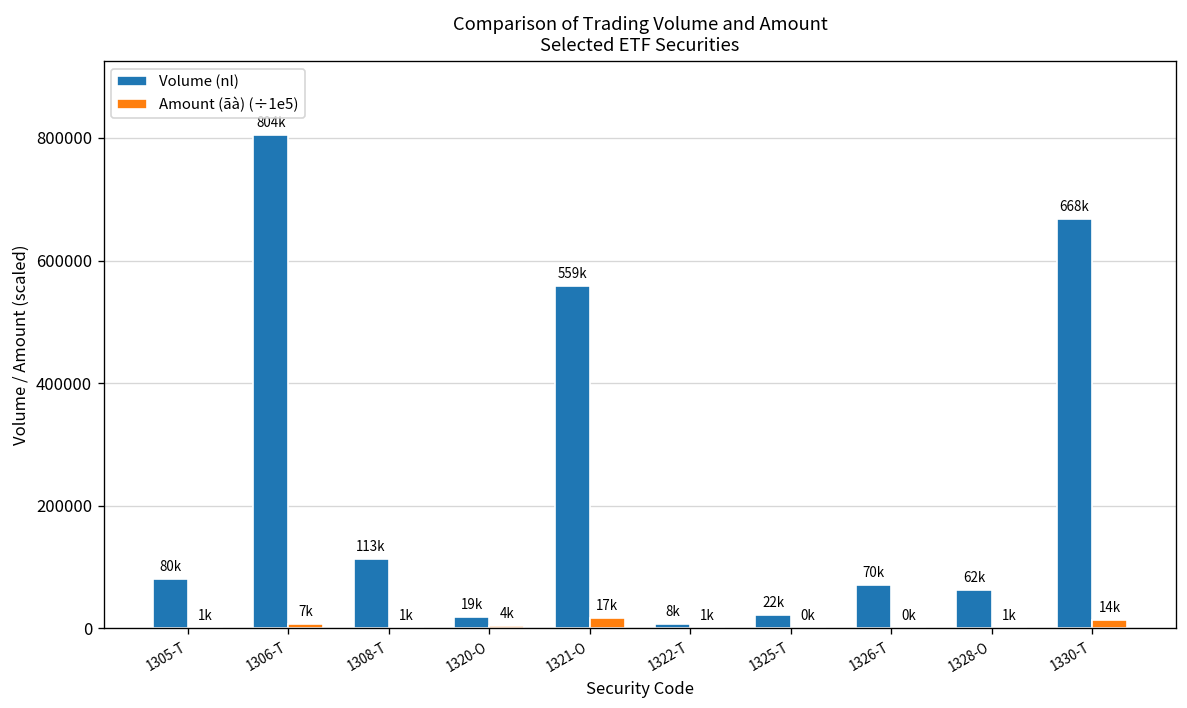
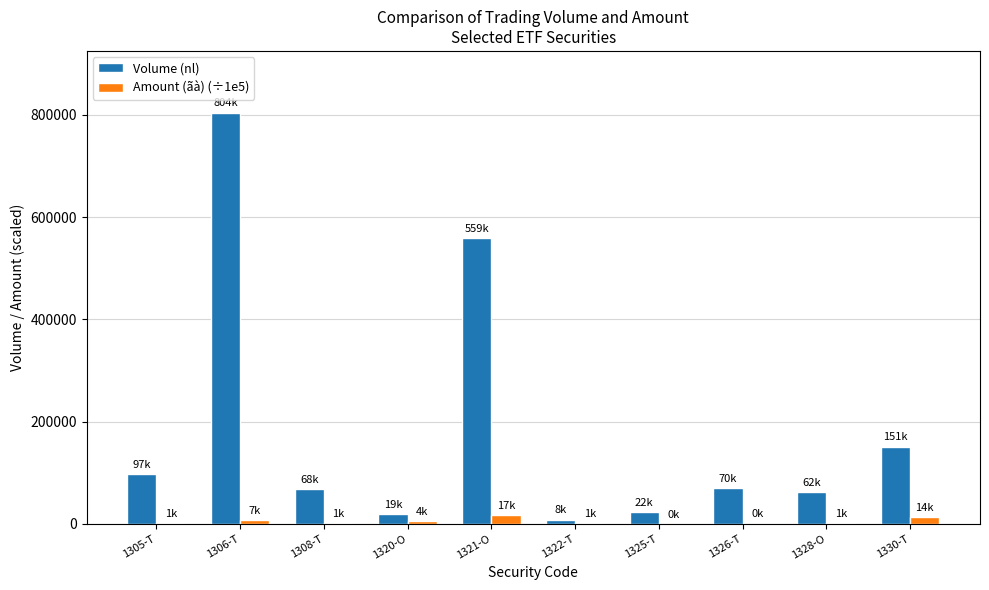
Volume (nl), 1305-T: 80k -> 97k
Volume (nl), 1308-T: 113k -> 68k
Volume (nl), 1330-T: 668k -> 151k
